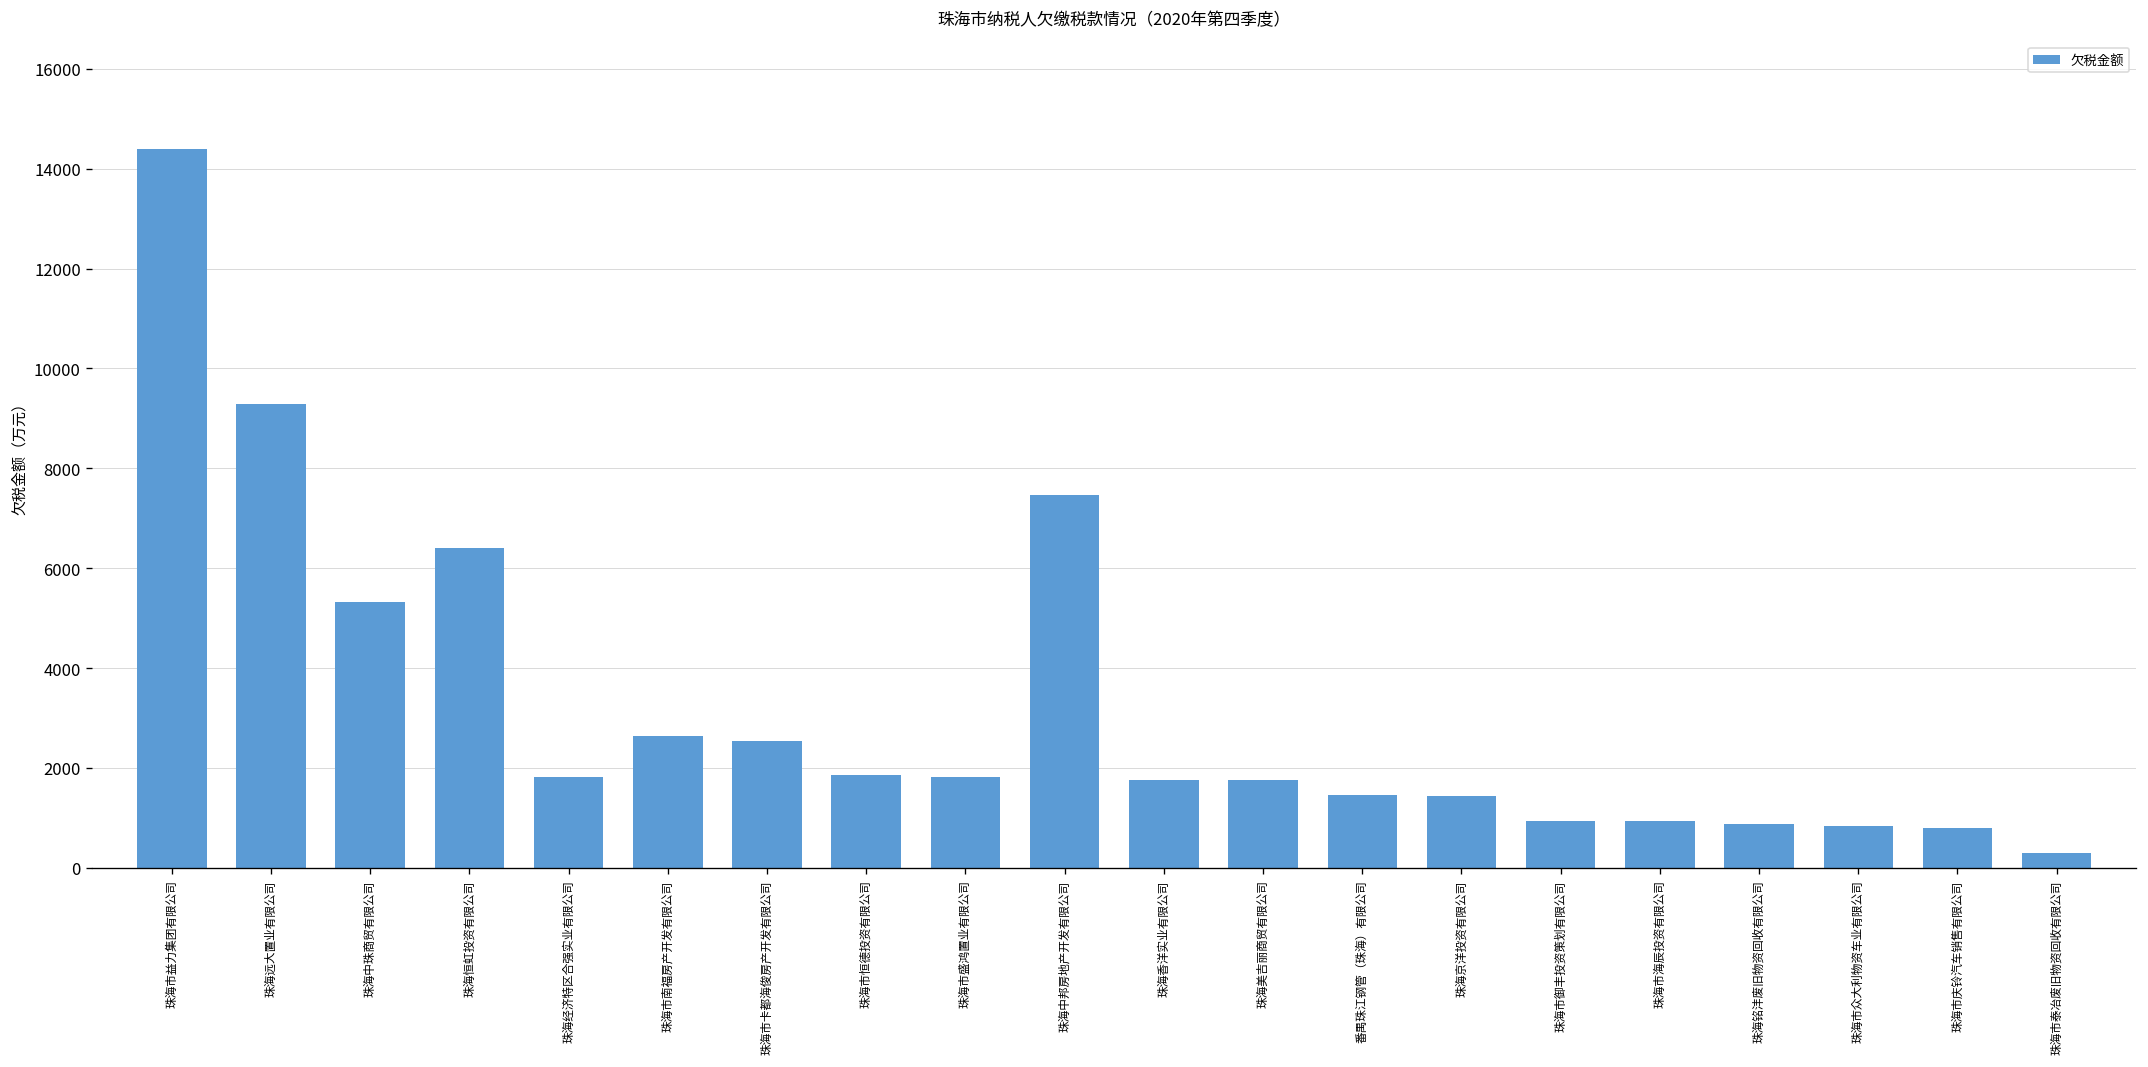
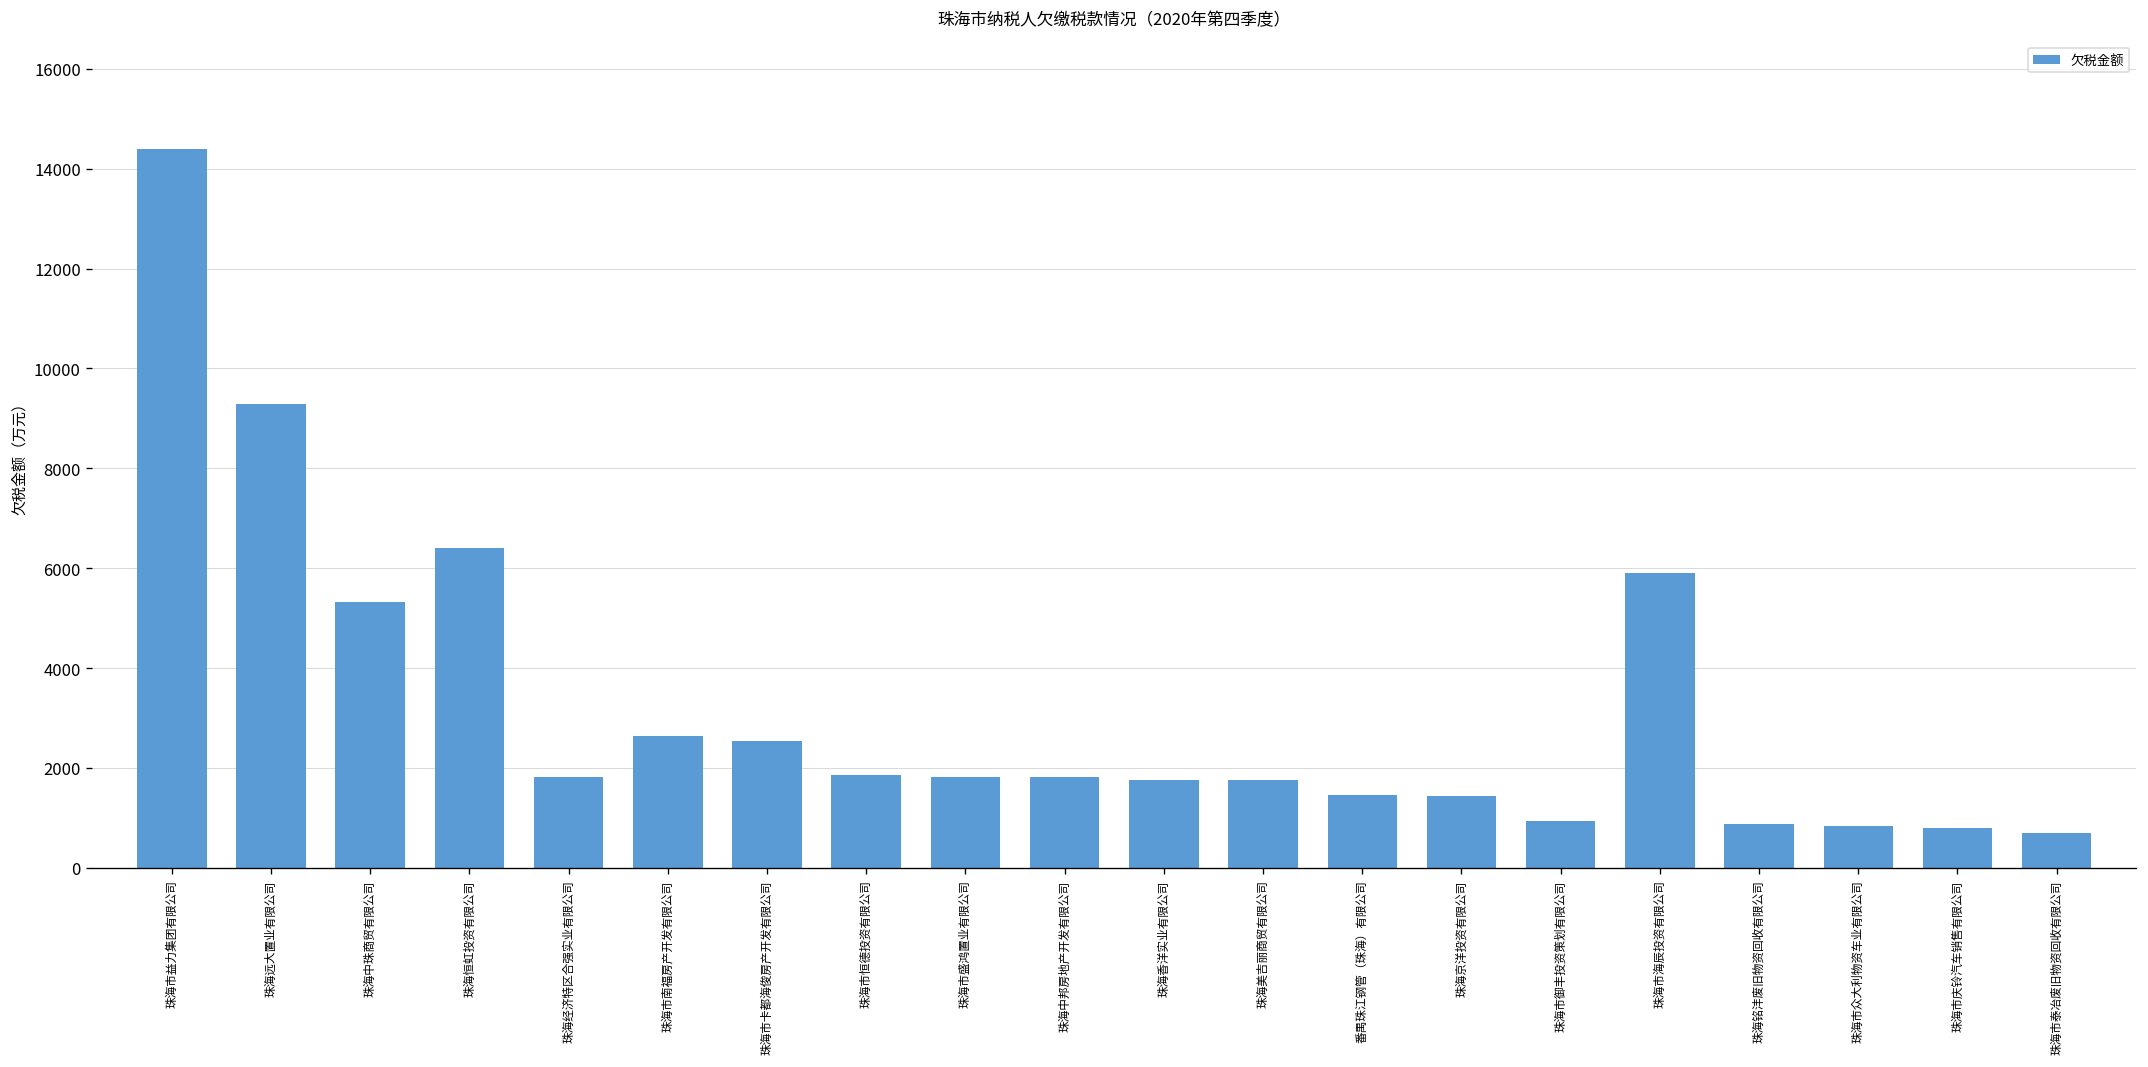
珠海中邦房地产开发有限公司: 7500 -> 1800
珠海市海辰投资有限公司: 900 -> 5900
珠海市泰冶废旧物资回收有限公司: 300 -> 700
